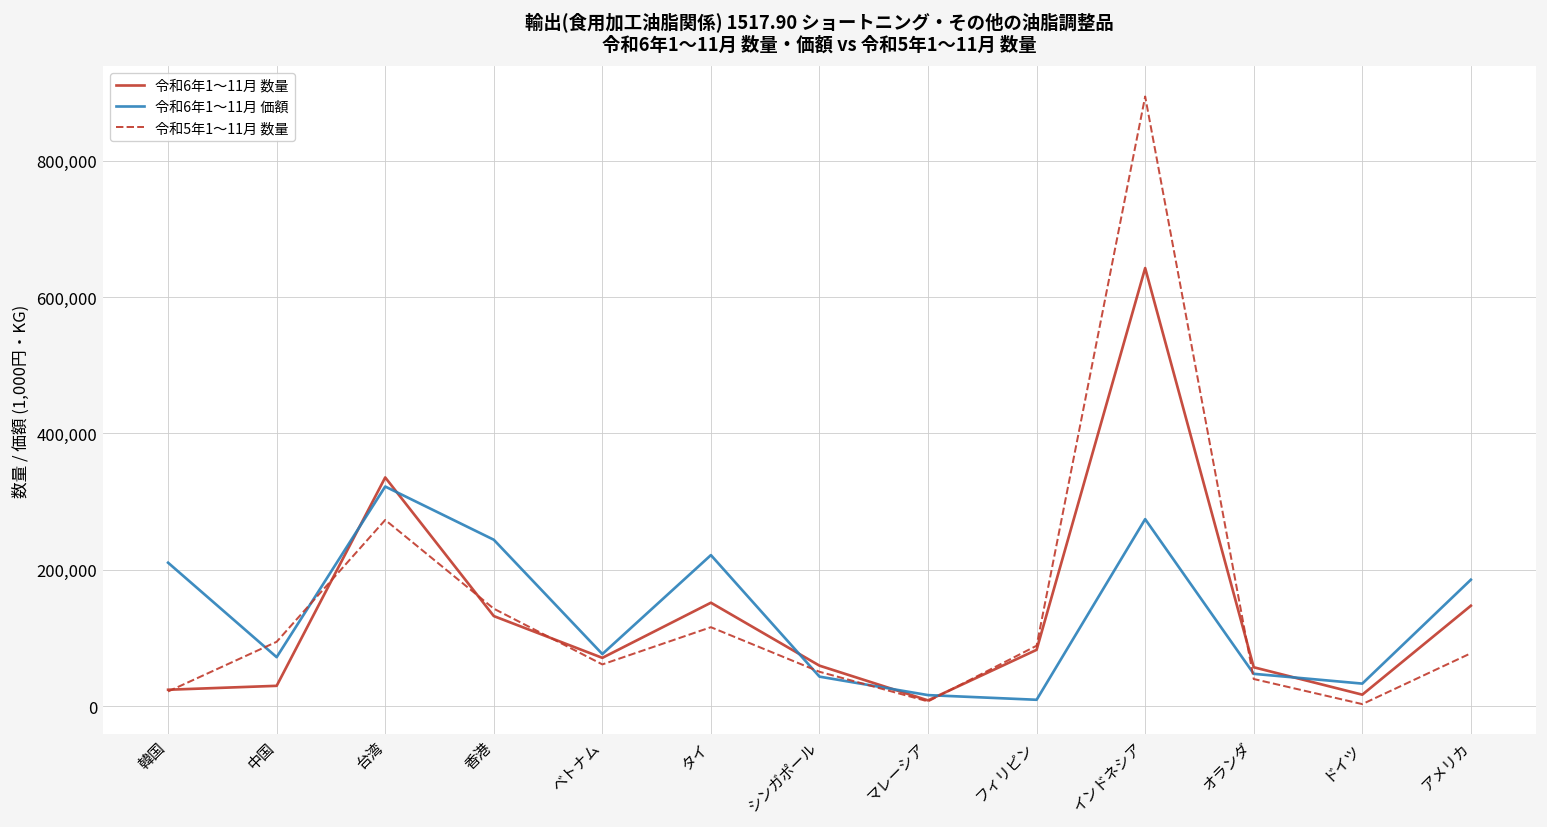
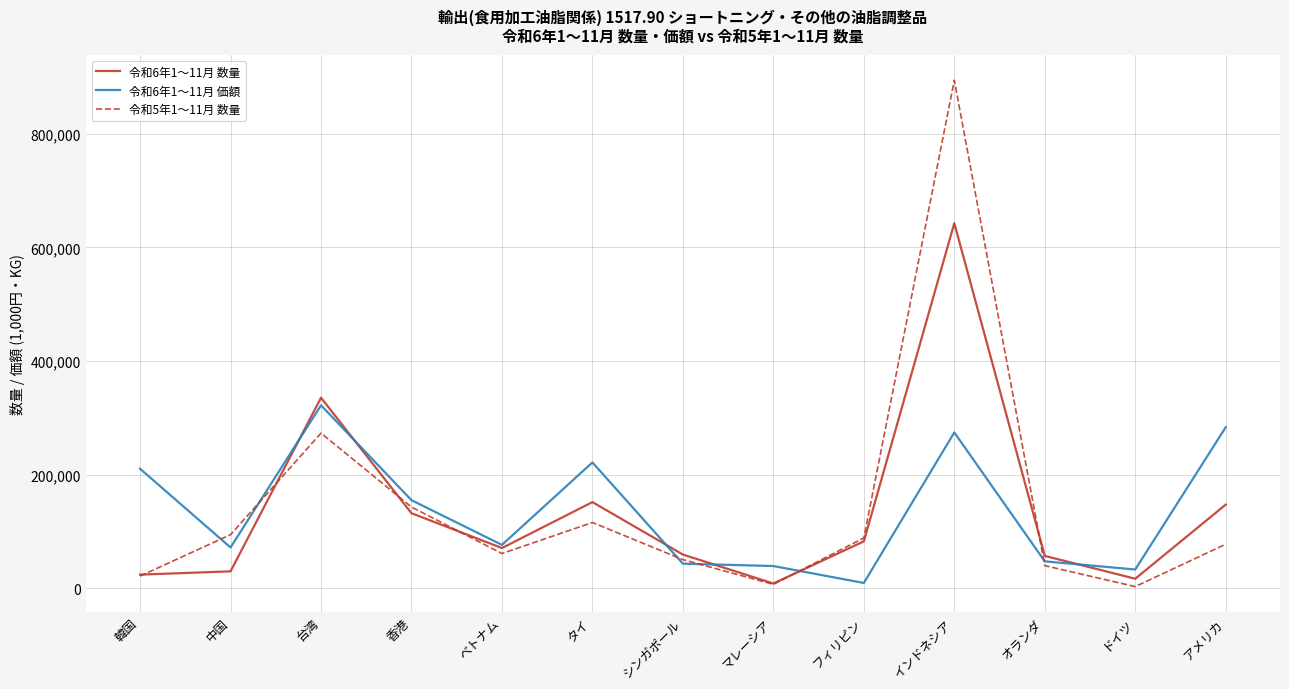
令和6年1～11月 価額, 香港: 240,000 -> 150,000
令和6年1～11月 価額, マレーシア: 20,000 -> 40,000
令和6年1～11月 価額, アメリカ: 190,000 -> 280,000
